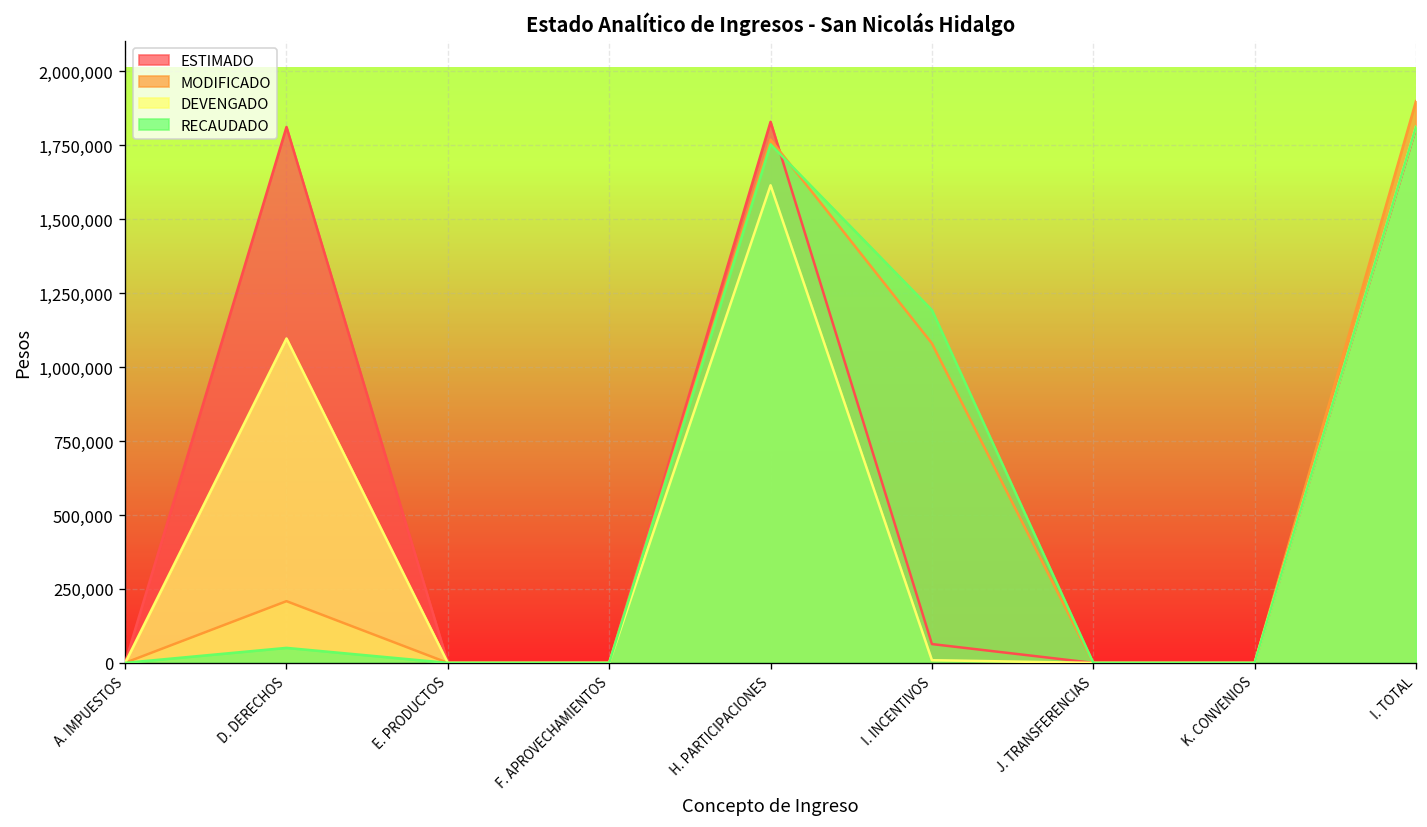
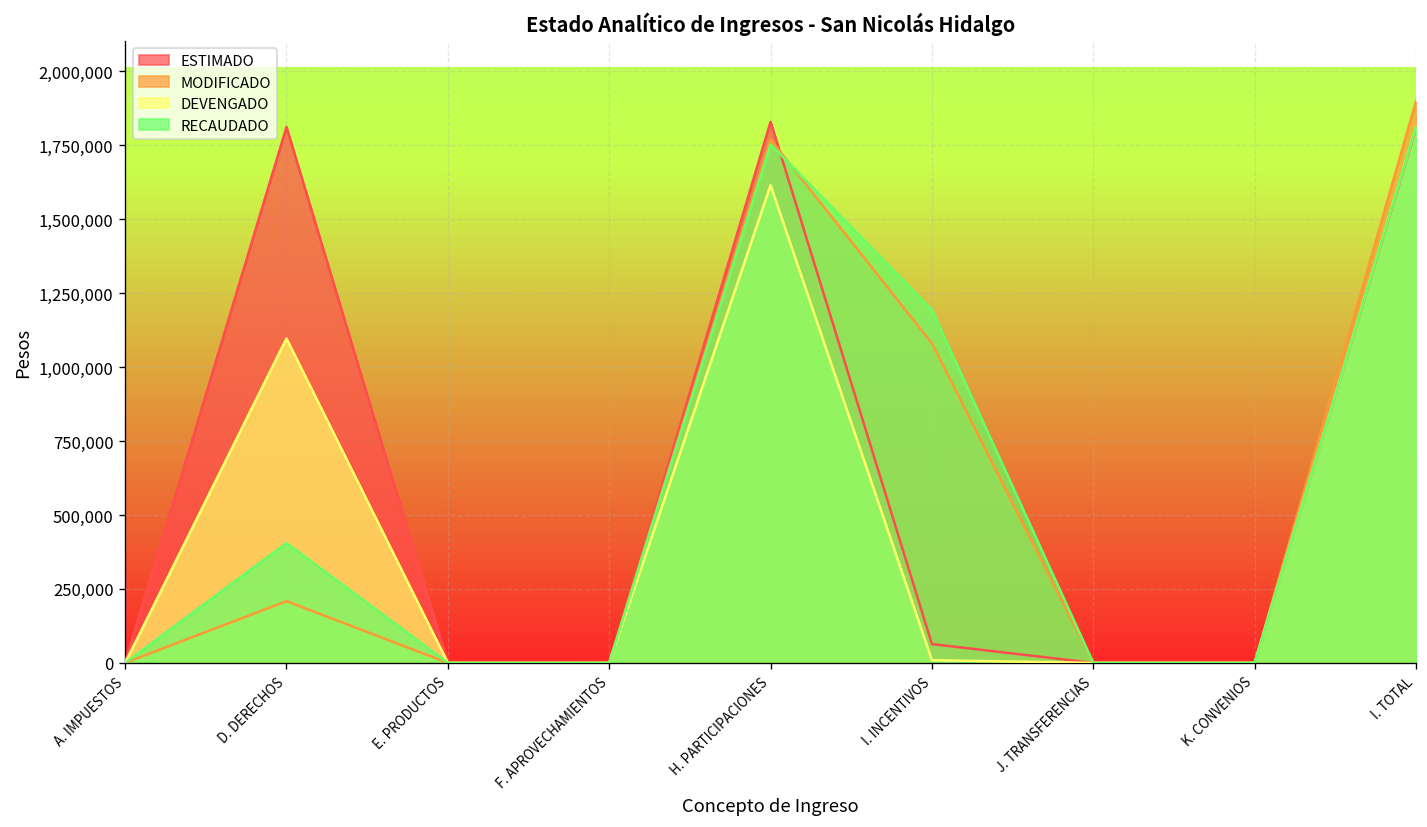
RECAUDADO, D. DERECHOS: 50,000 -> 410,000
